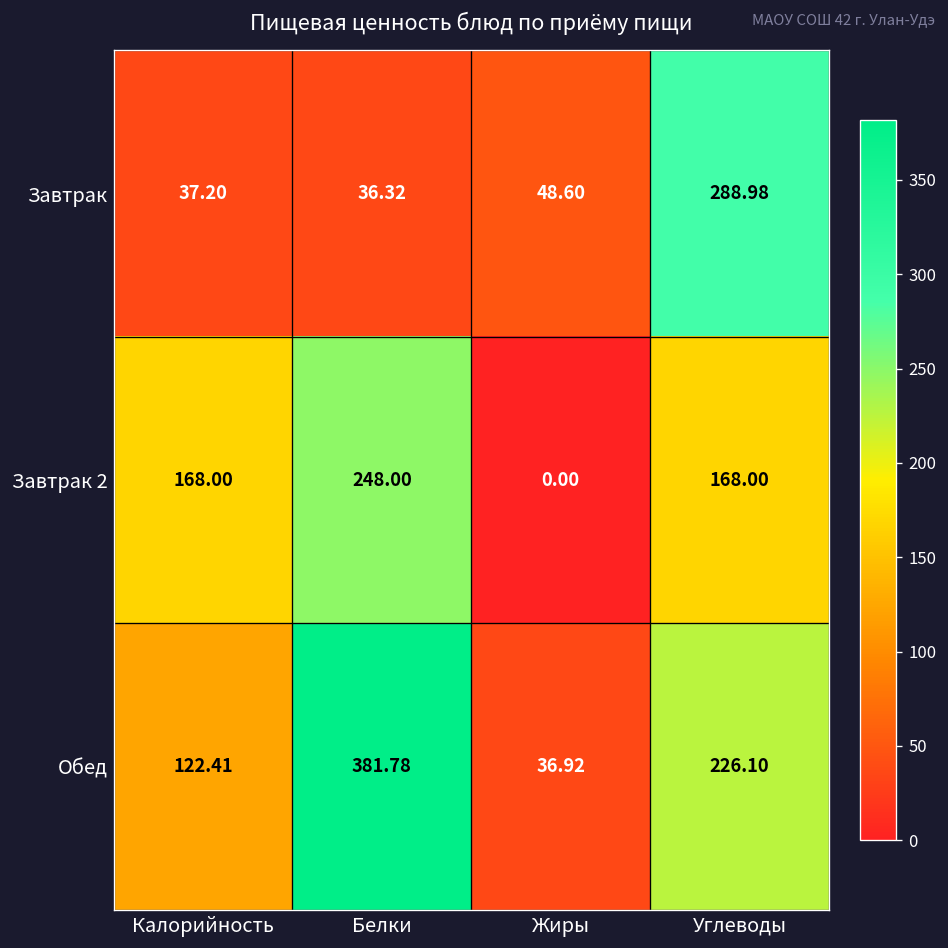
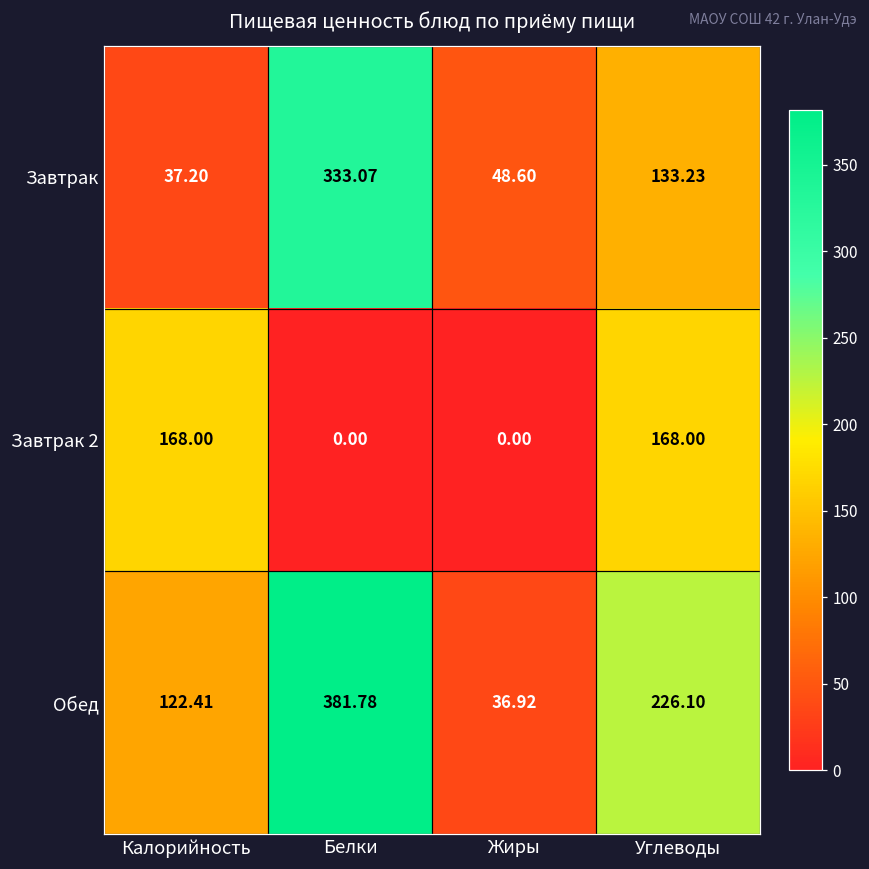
Завтрак, Белки: 36.32 -> 333.07
Завтрак, Углеводы: 288.98 -> 133.23
Завтрак 2, Белки: 248.00 -> 0.00
